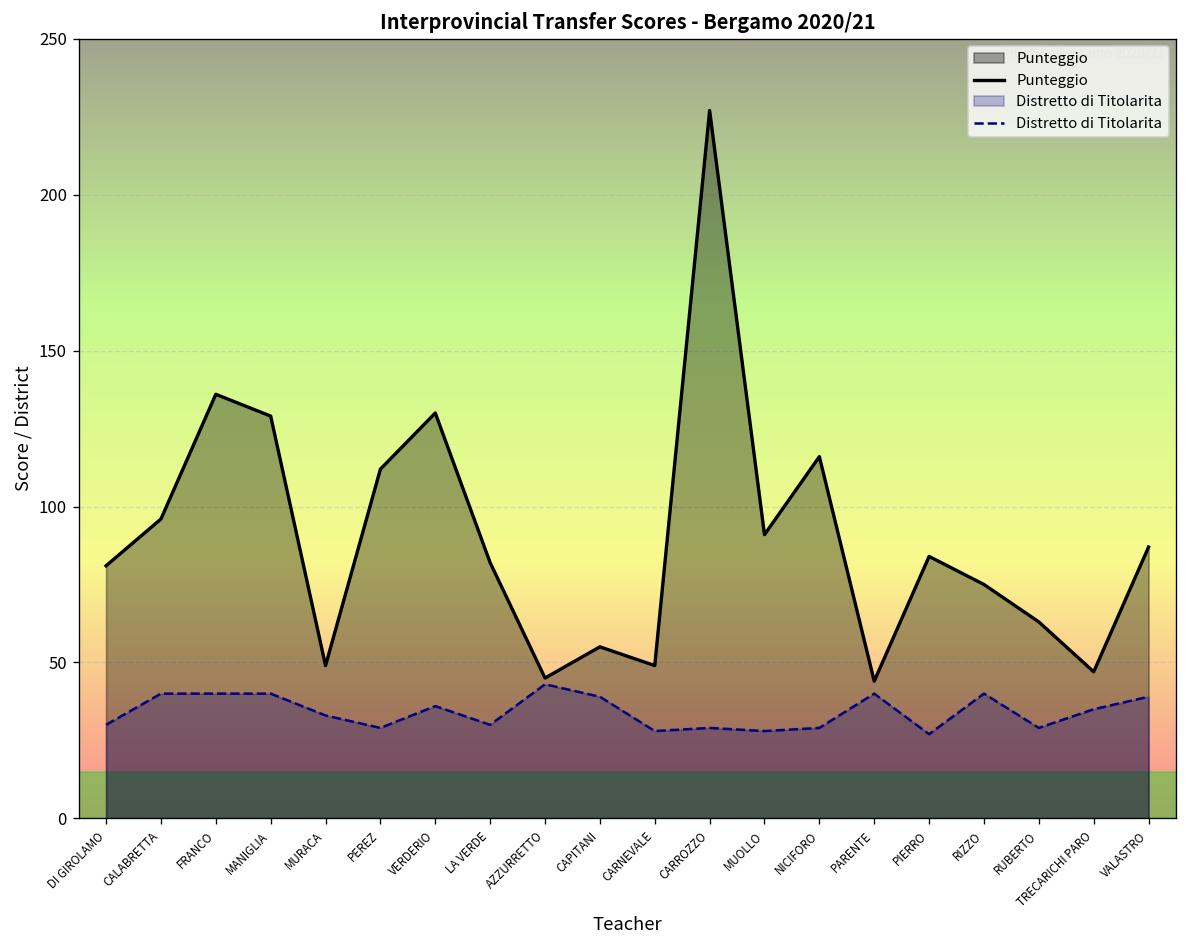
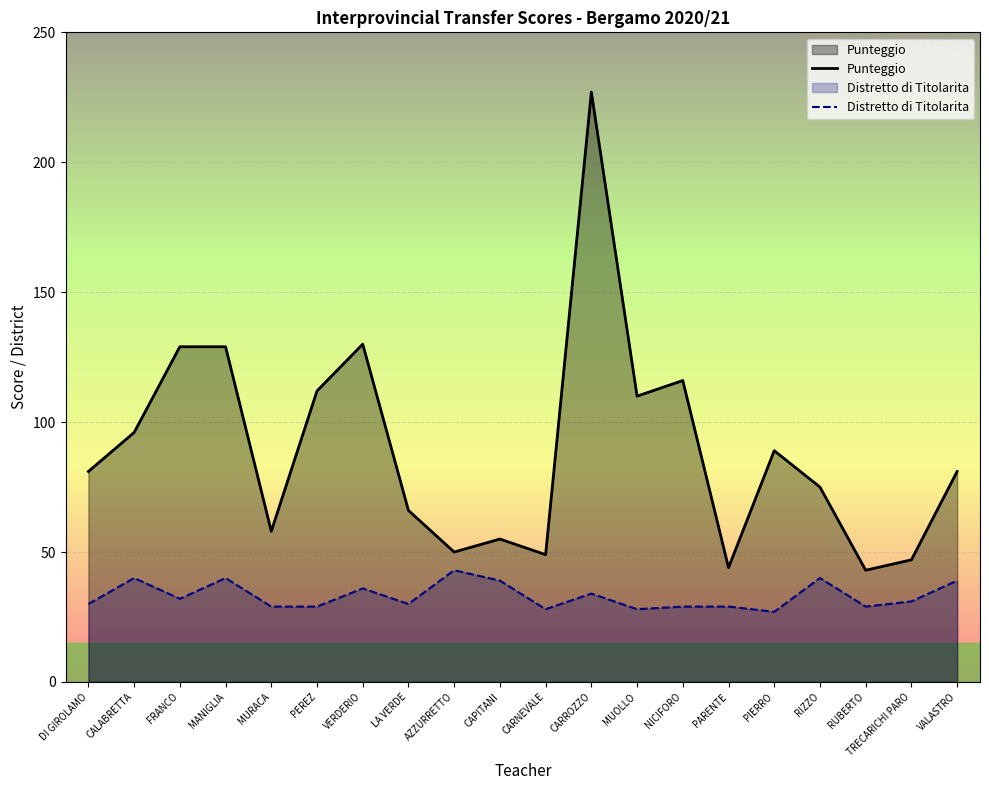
Punteggio, FRANCO: 136 -> 129
Distretto di Titolarita, FRANCO: 40 -> 32
Punteggio, MURACA: 49 -> 58
Distretto di Titolarita, MURACA: 33 -> 29
Punteggio, LA VERDE: 82 -> 66
Punteggio, AZZURRETTO: 45 -> 50
Distretto di Titolarita, CARROZZO: 29 -> 34
Punteggio, MUOLLO: 91 -> 110
Distretto di Titolarita, PARENTE: 40 -> 29
Punteggio, PIERRO: 84 -> 89
Punteggio, RUBERTO: 63 -> 43
Distretto di Titolarita, TRECARICHI PARO: 35 -> 31
Punteggio, VALASTRO: 87 -> 81
